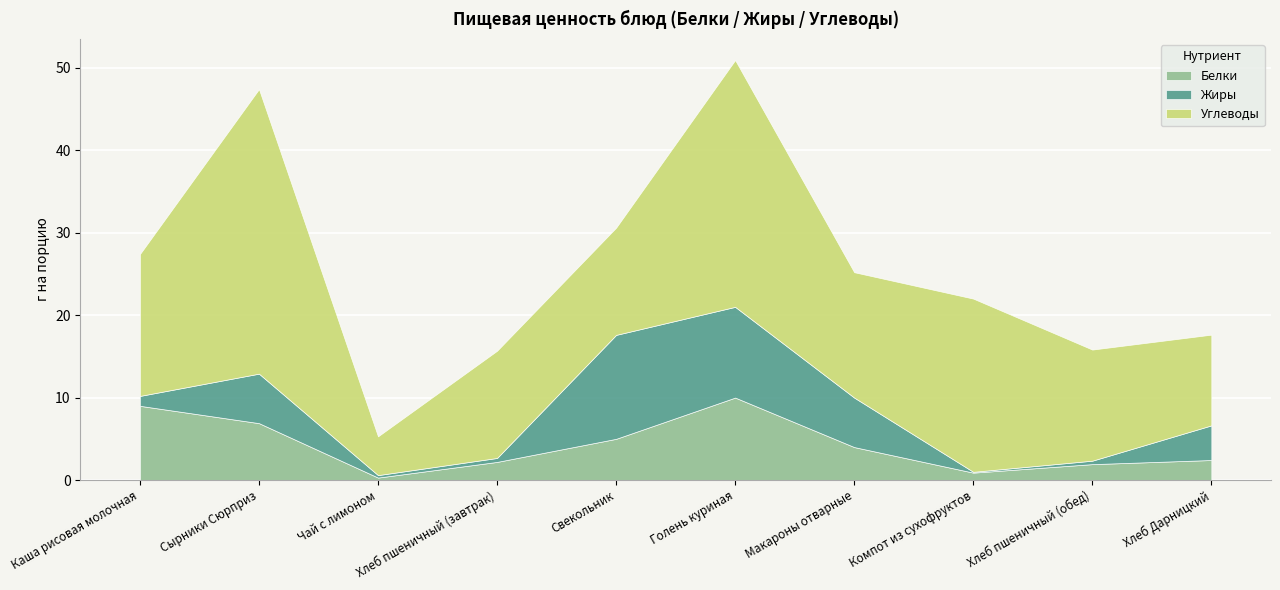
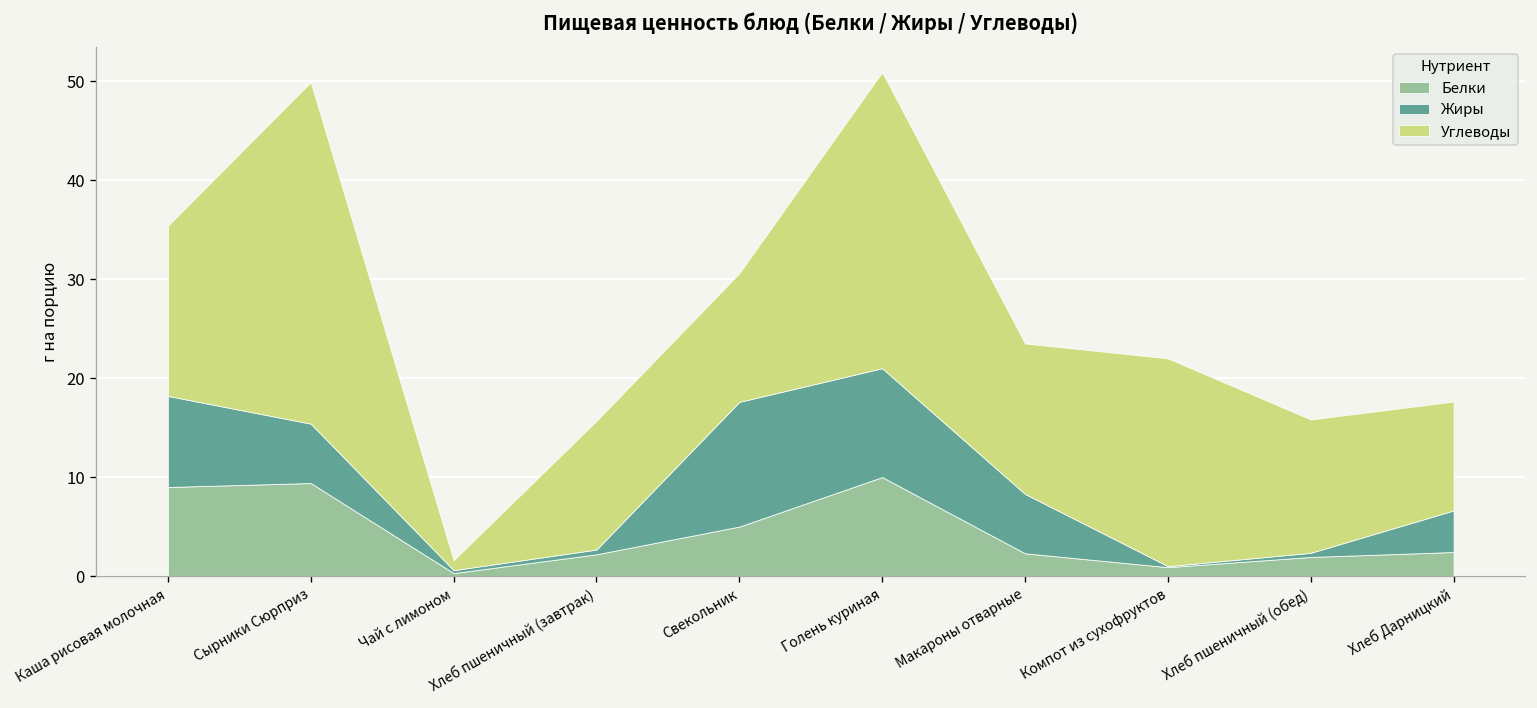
Жиры, Каша рисовая молочная: 1 -> 9
Белки, Сырники Сюрприз: 7 -> 9
Углеводы, Чай с лимоном: 5 -> 1
Белки, Макароны отварные: 4 -> 2
